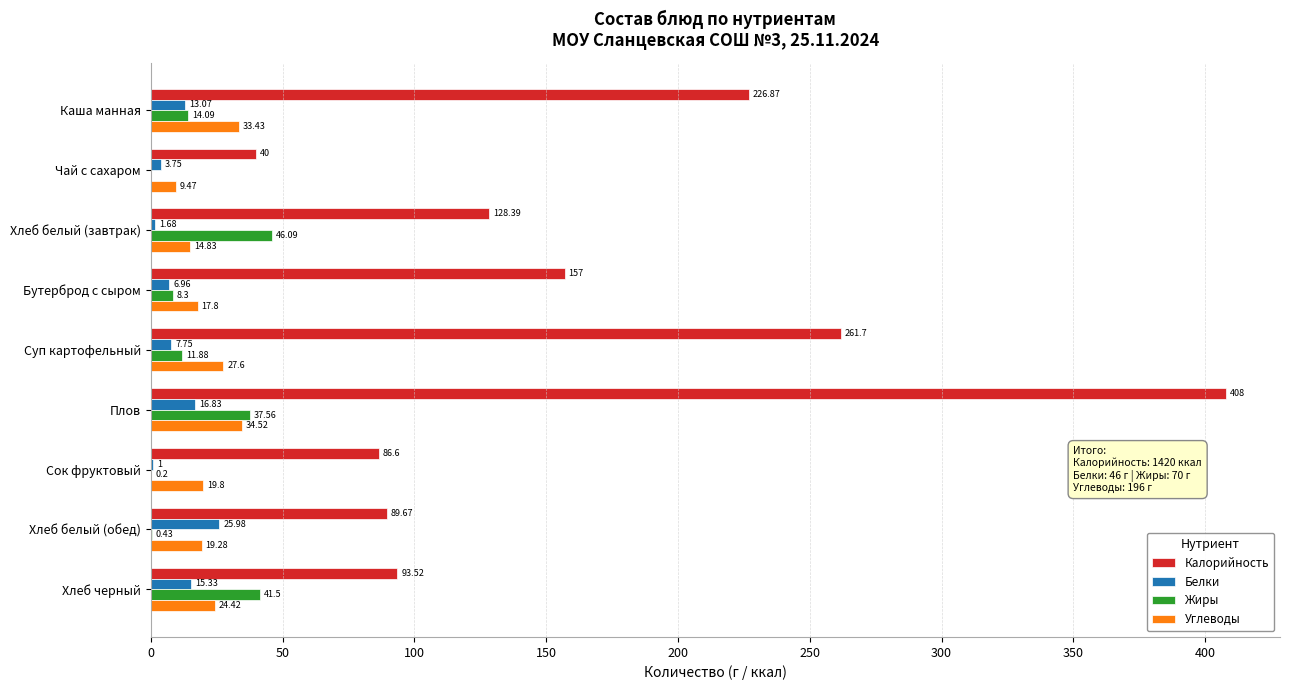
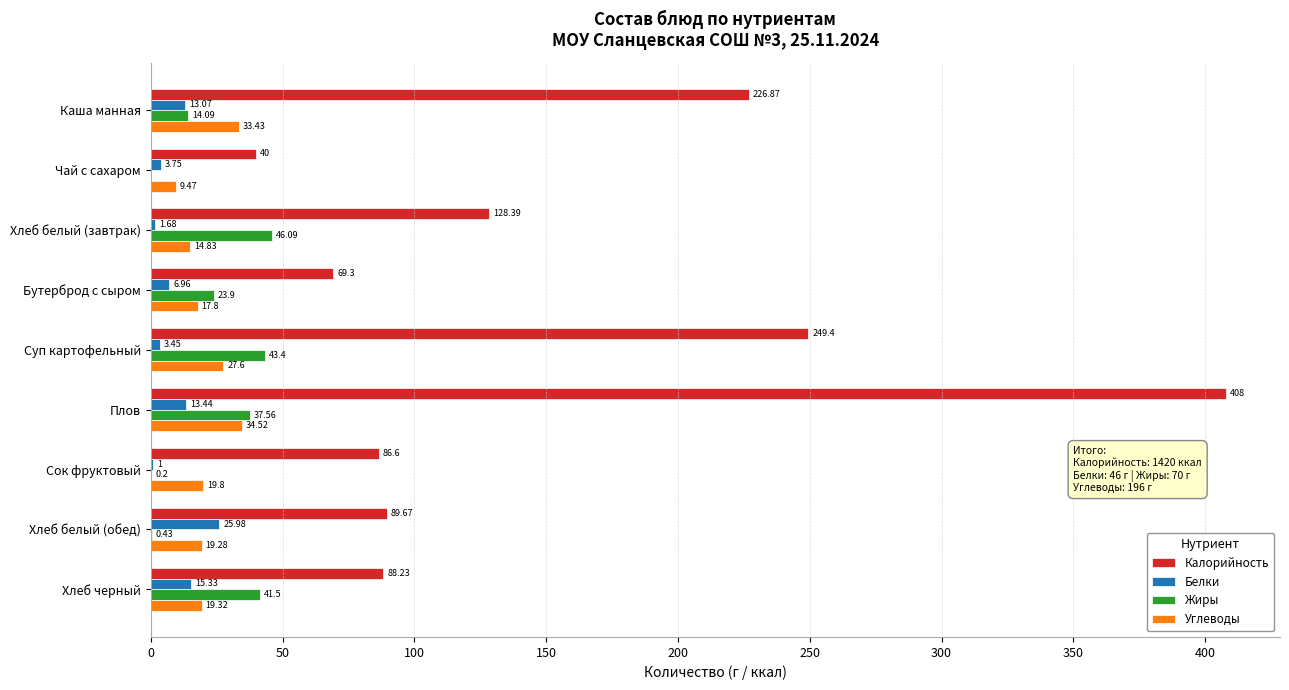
Калорийность, Бутерброд с сыром: 157 -> 69.3
Жиры, Бутерброд с сыром: 8.3 -> 23.9
Калорийность, Суп картофельный: 261.7 -> 249.4
Белки, Суп картофельный: 7.75 -> 3.45
Жиры, Суп картофельный: 11.88 -> 43.4
Белки, Плов: 16.83 -> 13.44
Калорийность, Хлеб черный: 93.52 -> 88.23
Углеводы, Хлеб черный: 24.42 -> 19.32
